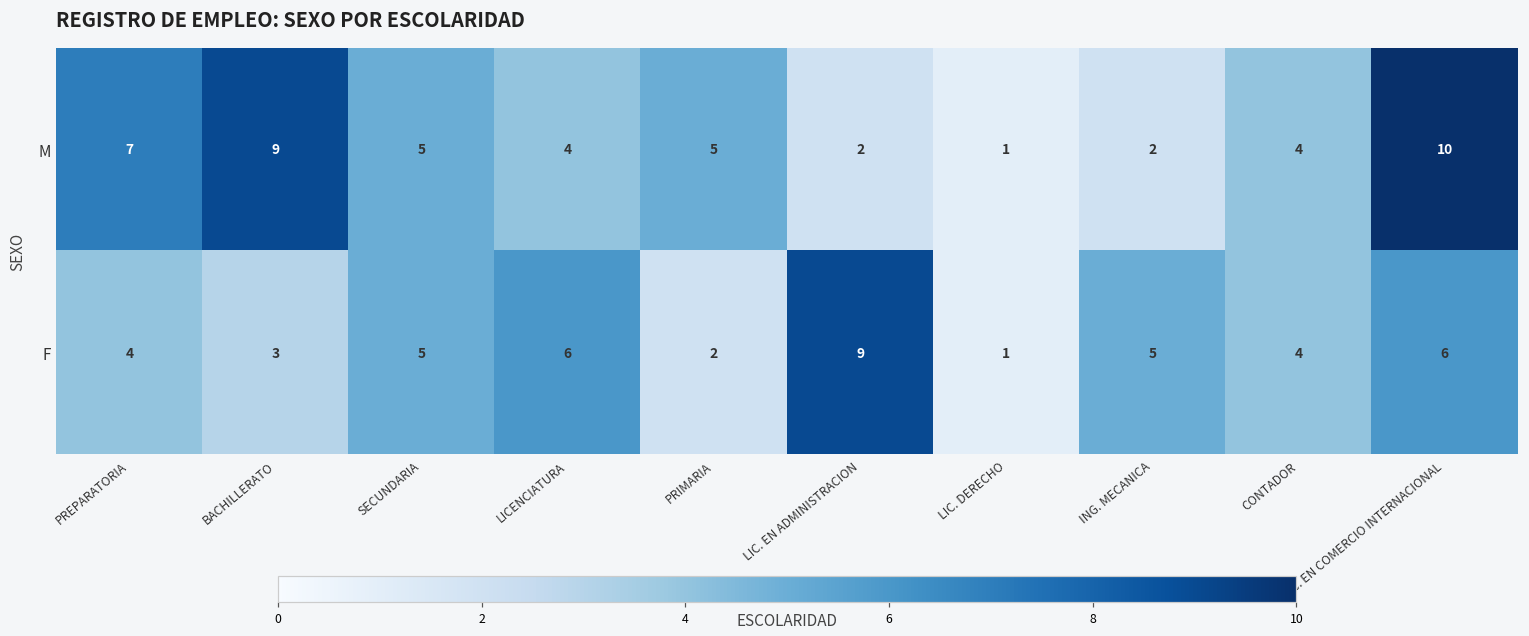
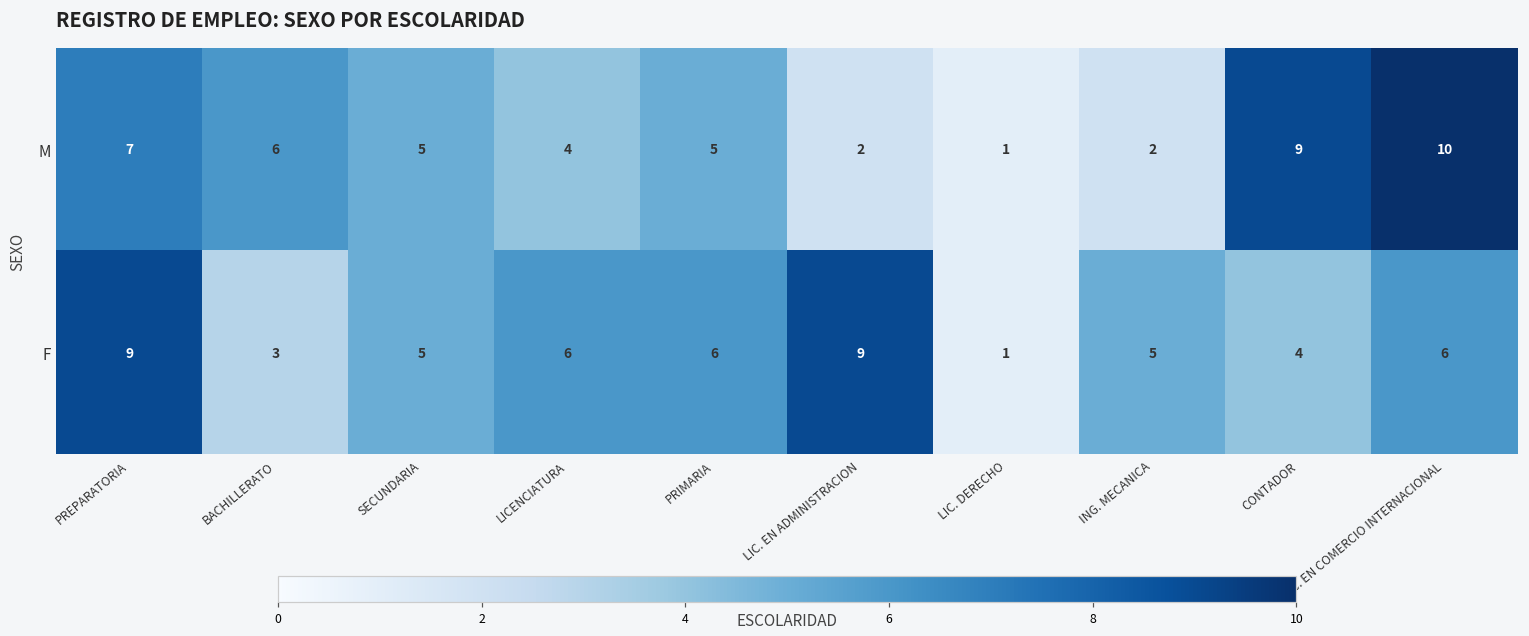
M, BACHILLERATO: 9 -> 6
M, CONTADOR: 4 -> 9
F, PREPARATORIA: 4 -> 9
F, PRIMARIA: 2 -> 6
